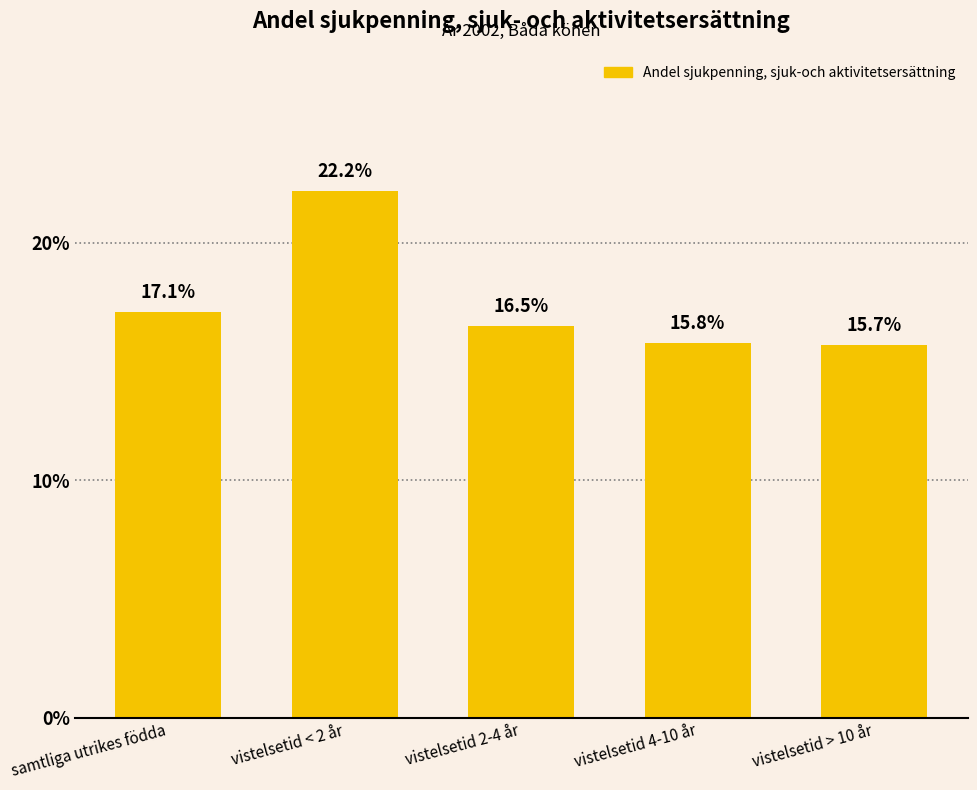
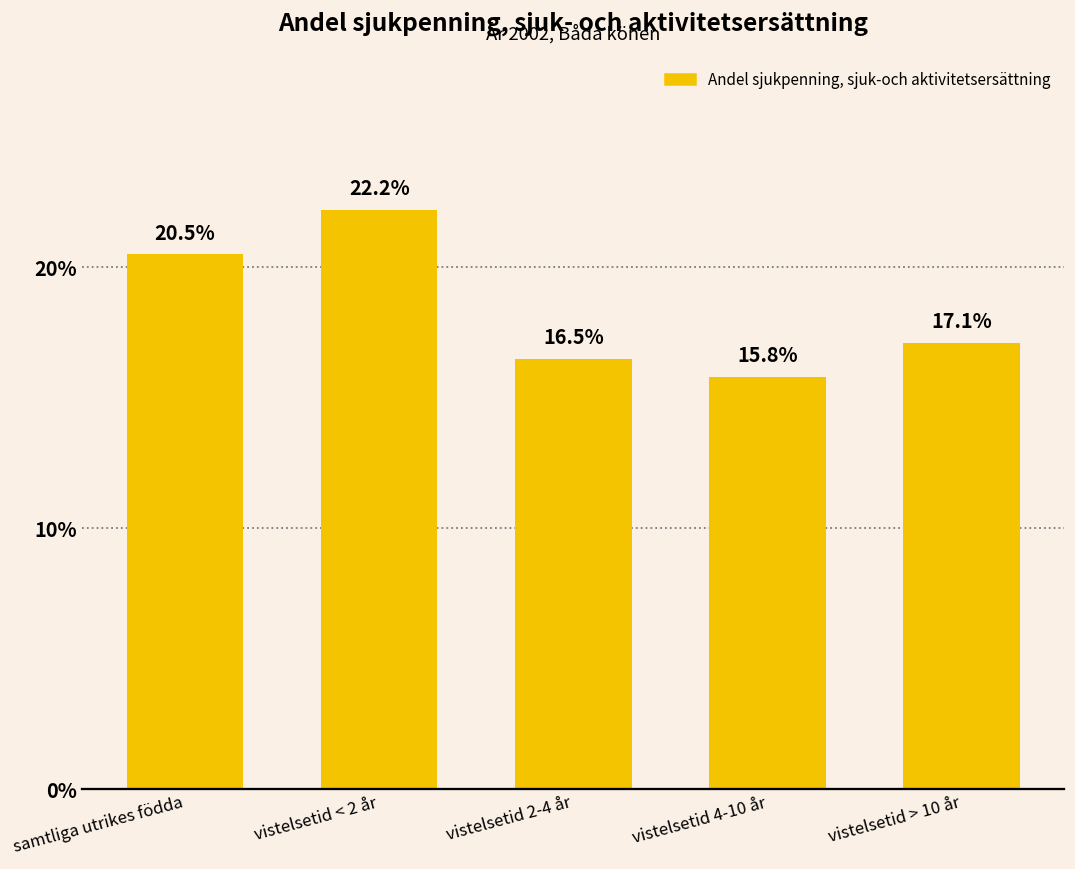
samtliga utrikes födda: 17.1% -> 20.5%
vistelsetid > 10 år: 15.7% -> 17.1%
